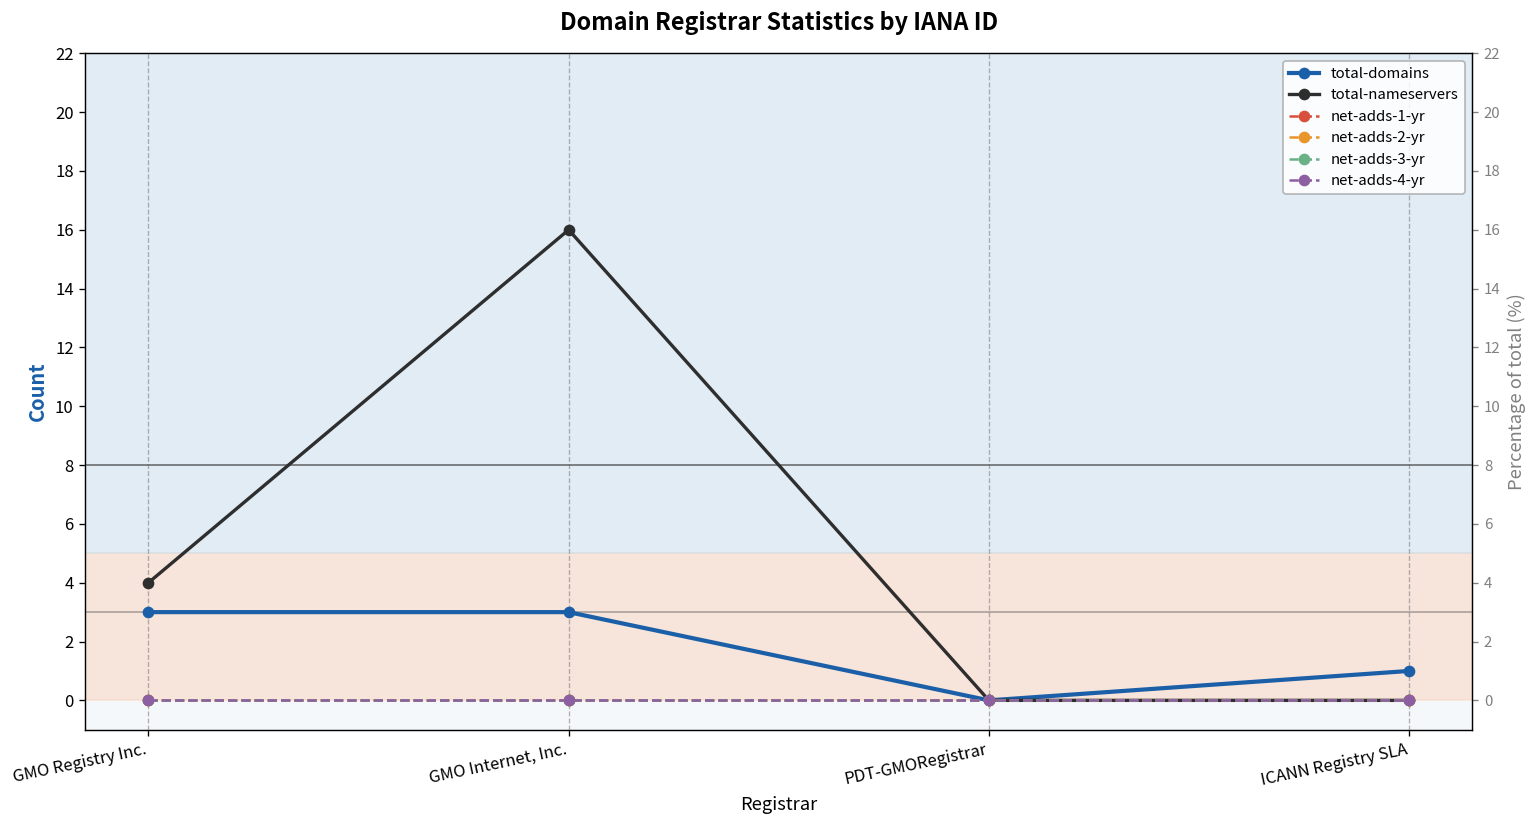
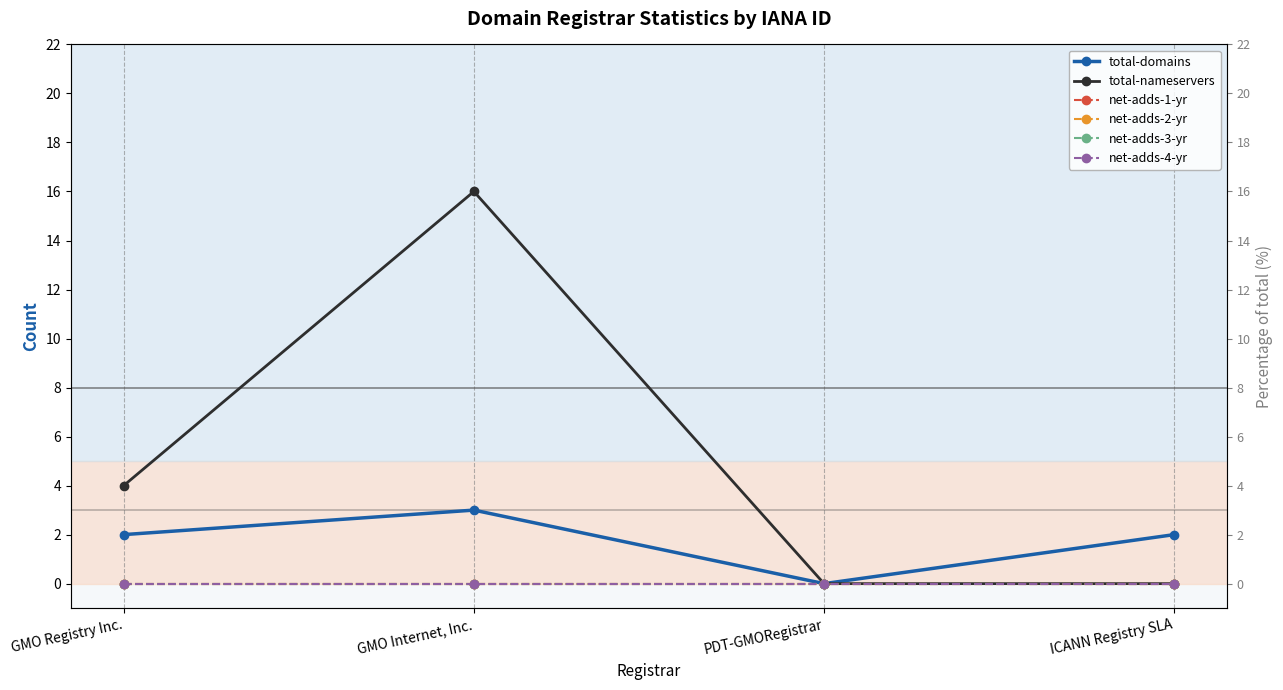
total-domains, GMO Registry Inc.: 3 -> 2
total-domains, ICANN Registry SLA: 1 -> 2
